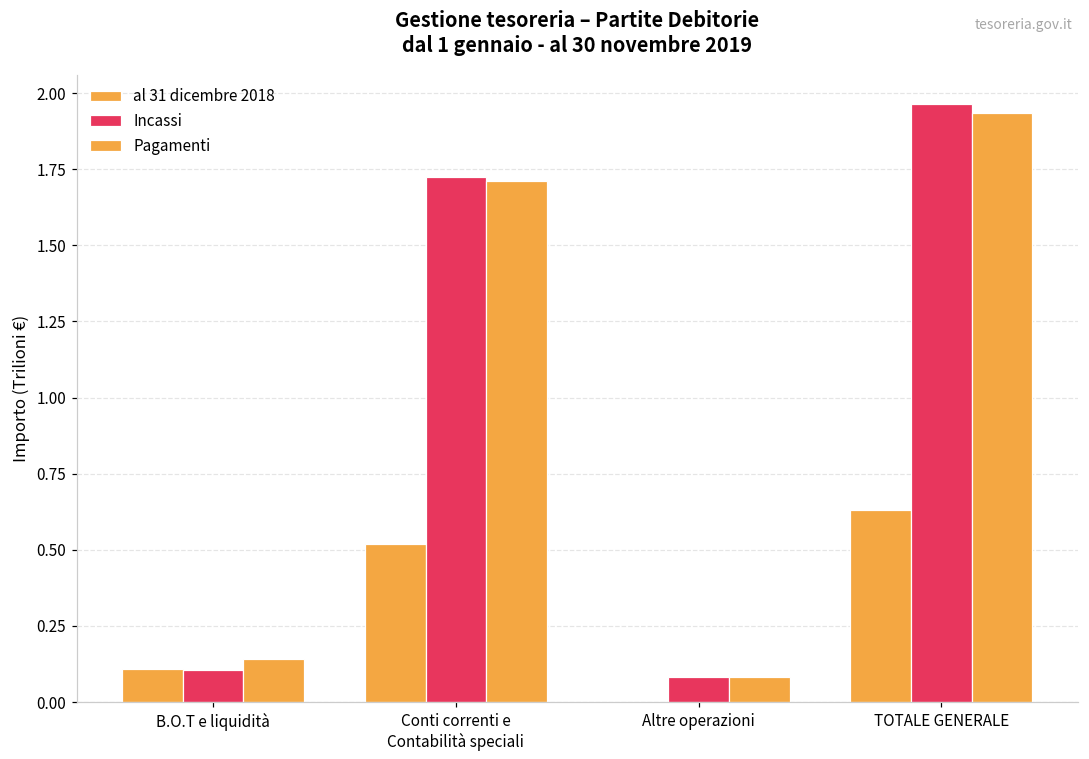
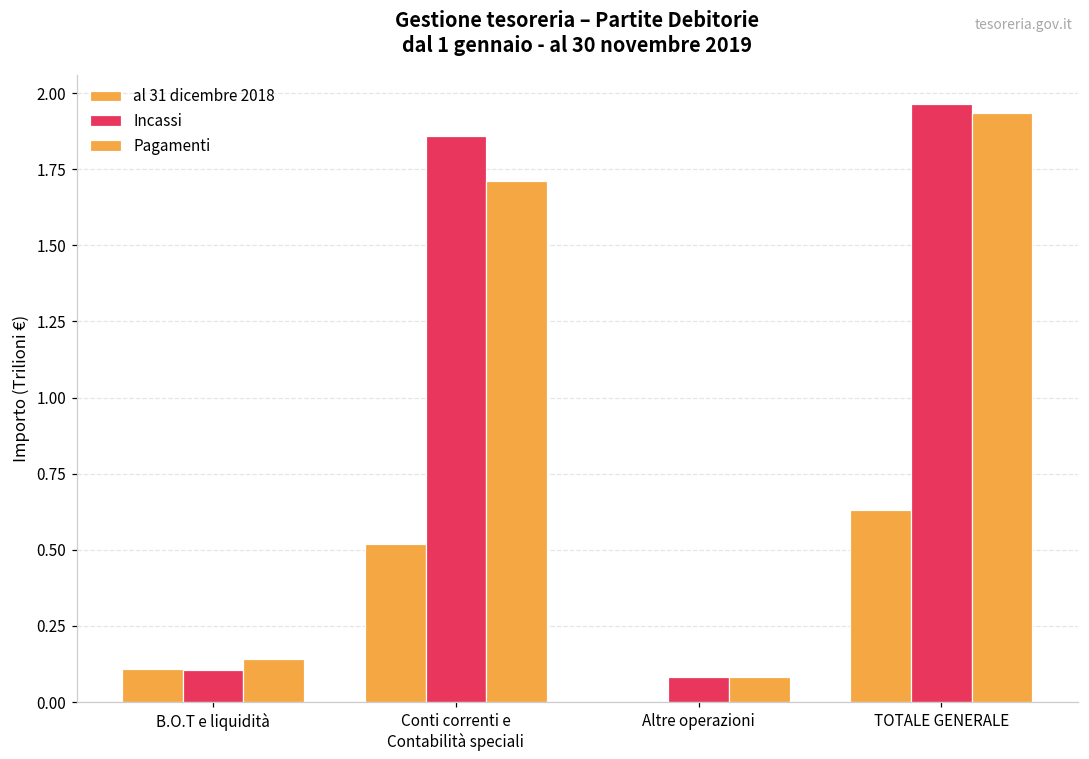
Incassi, Conti correnti e Contabilità speciali: 1.73 -> 1.86
